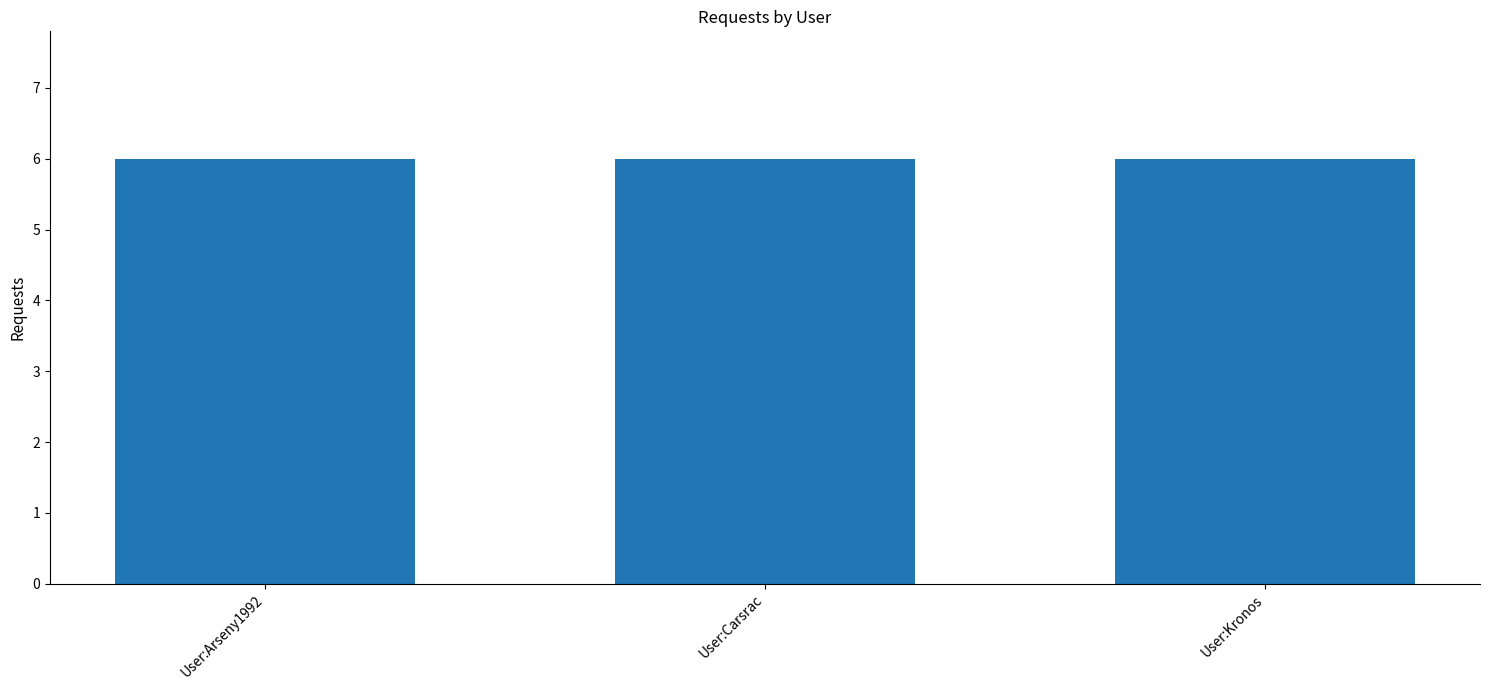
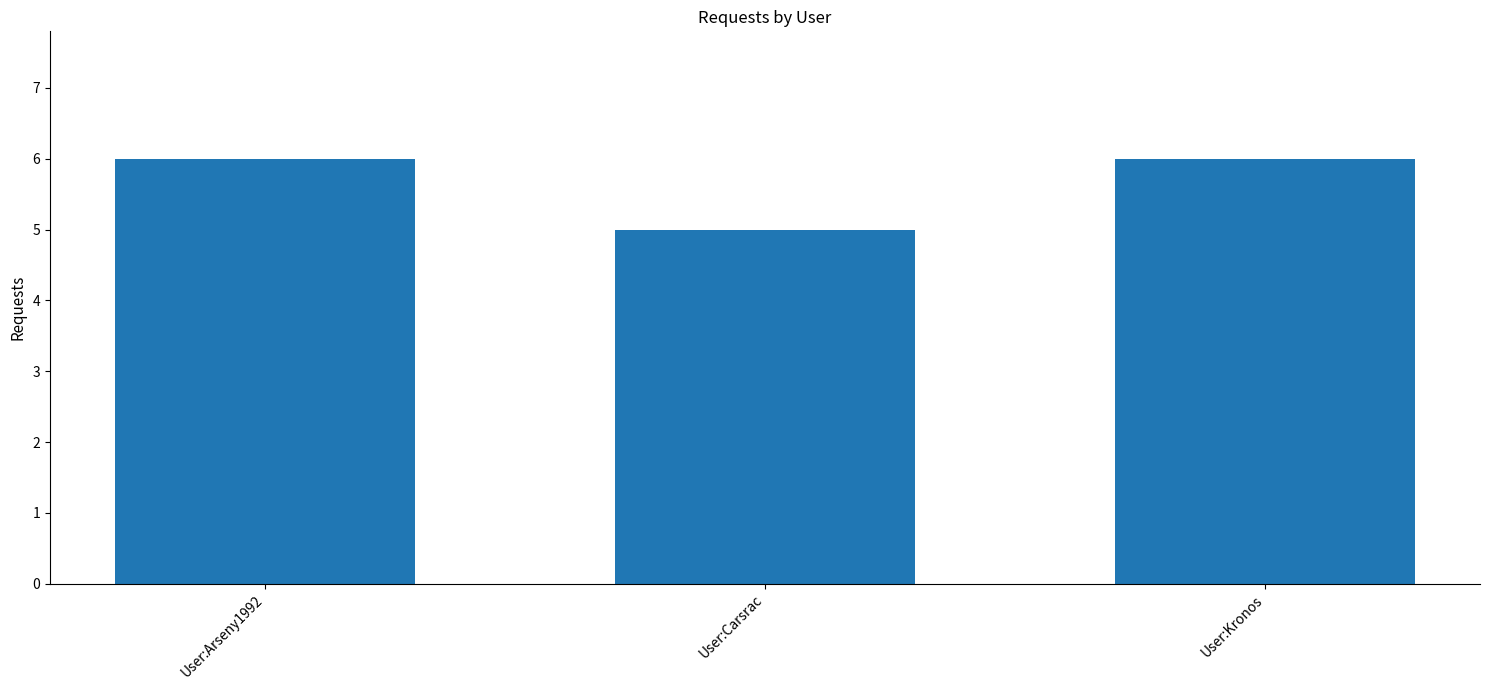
User:Carsrac: 6 -> 5
